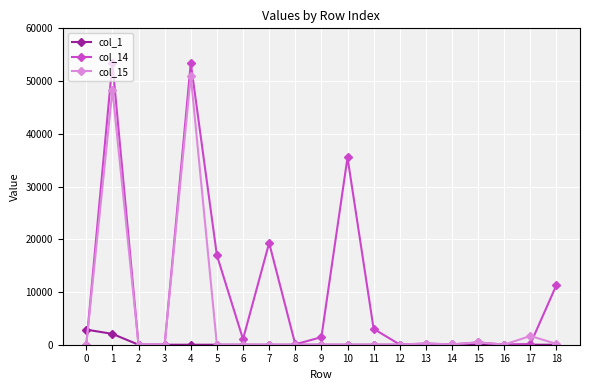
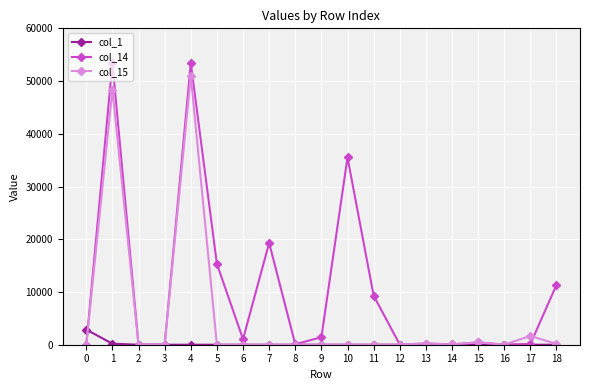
col_1, 1: 2000 -> 0
col_14, 5: 17000 -> 15000
col_14, 11: 3000 -> 9000
